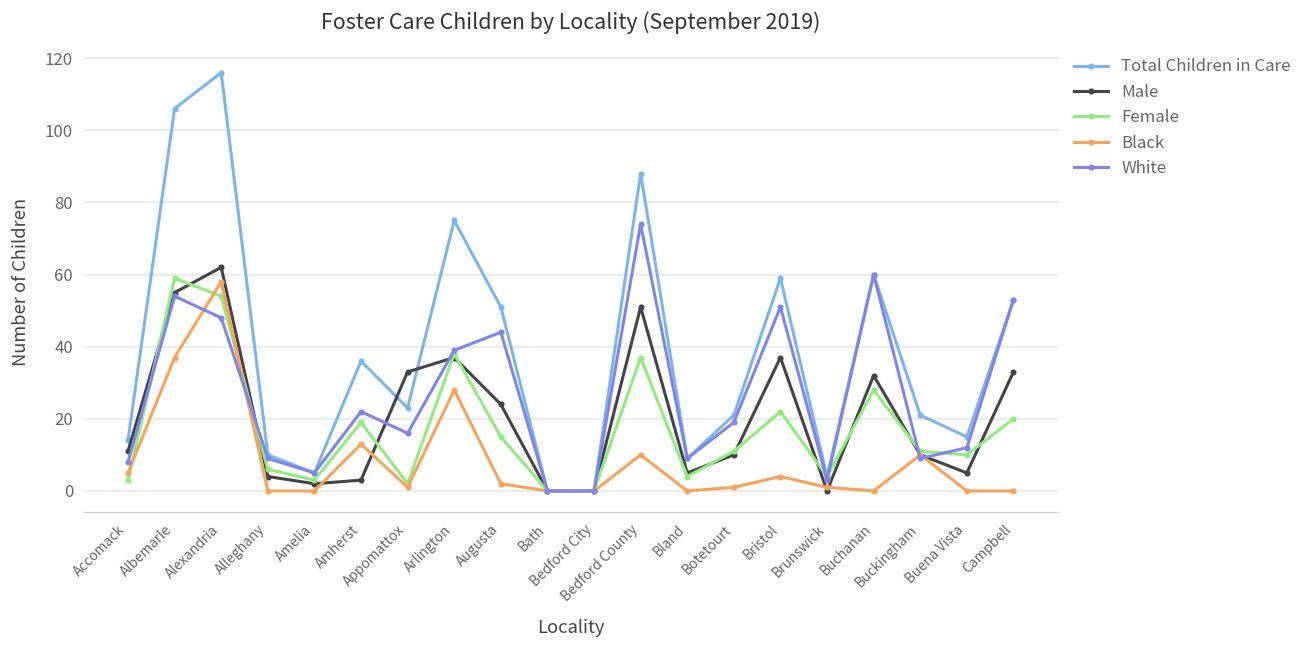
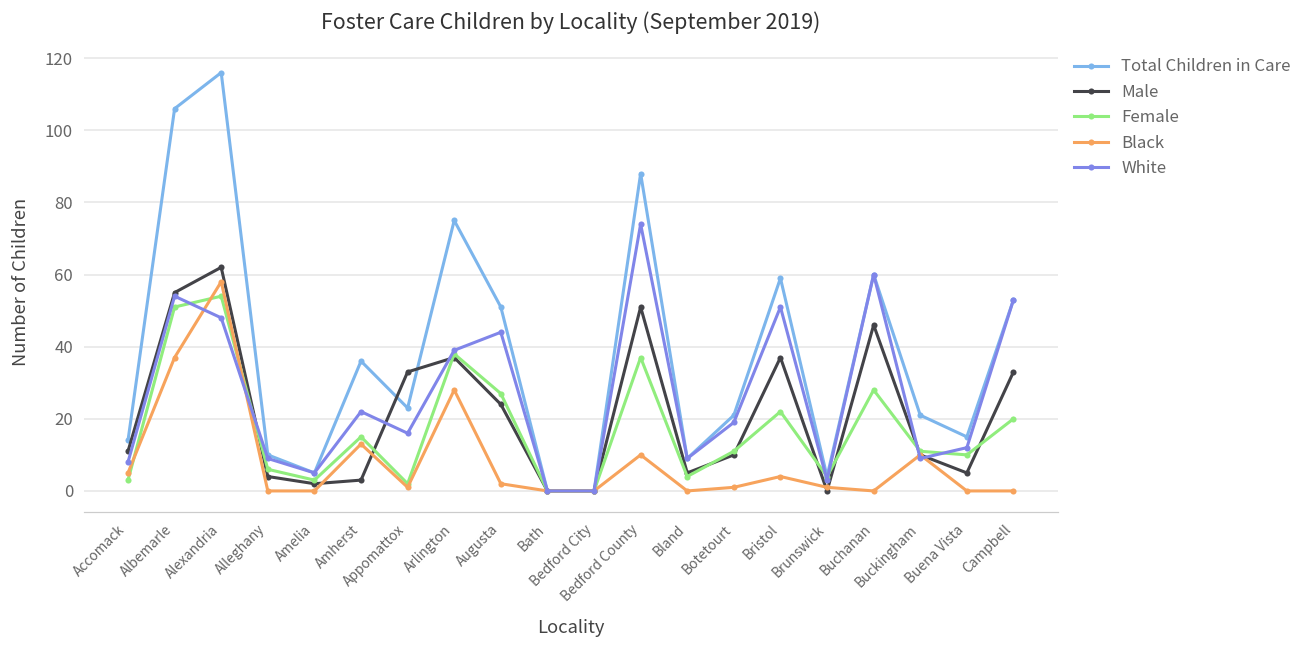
Female, Albemarle: 59 -> 51
Female, Amherst: 19 -> 15
Female, Augusta: 15 -> 27
Male, Buchanan: 32 -> 46
